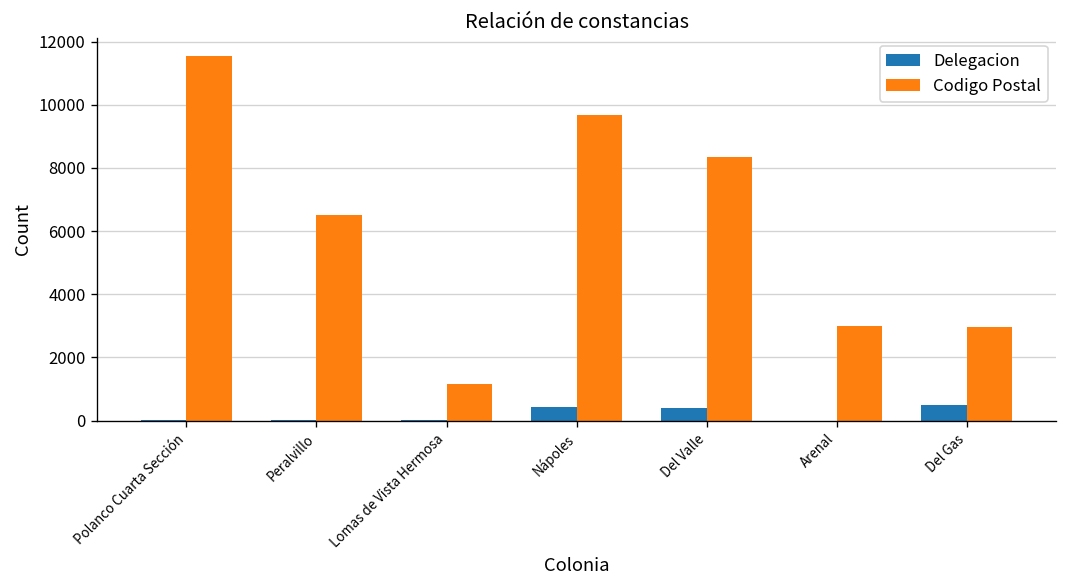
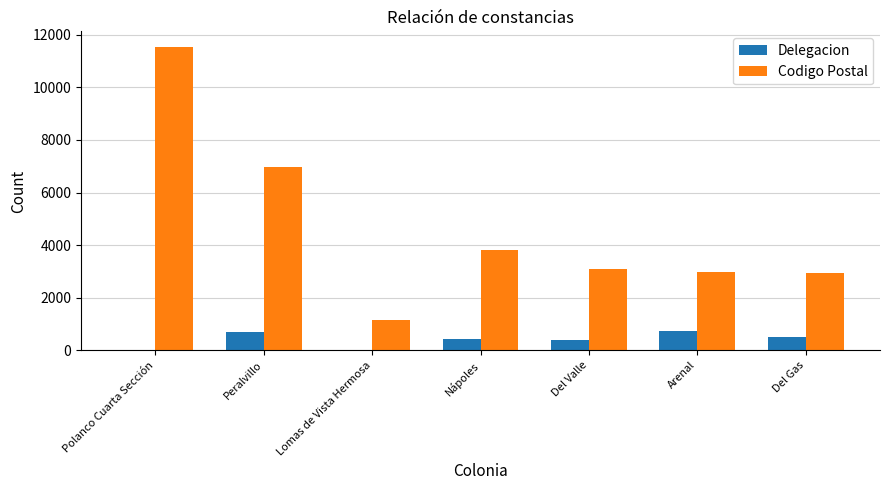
Delegacion, Peralvillo: 0 -> 700
Codigo Postal, Peralvillo: 6500 -> 7000
Codigo Postal, Nápoles: 9700 -> 3800
Codigo Postal, Del Valle: 8400 -> 3100
Delegacion, Arenal: 0 -> 700
